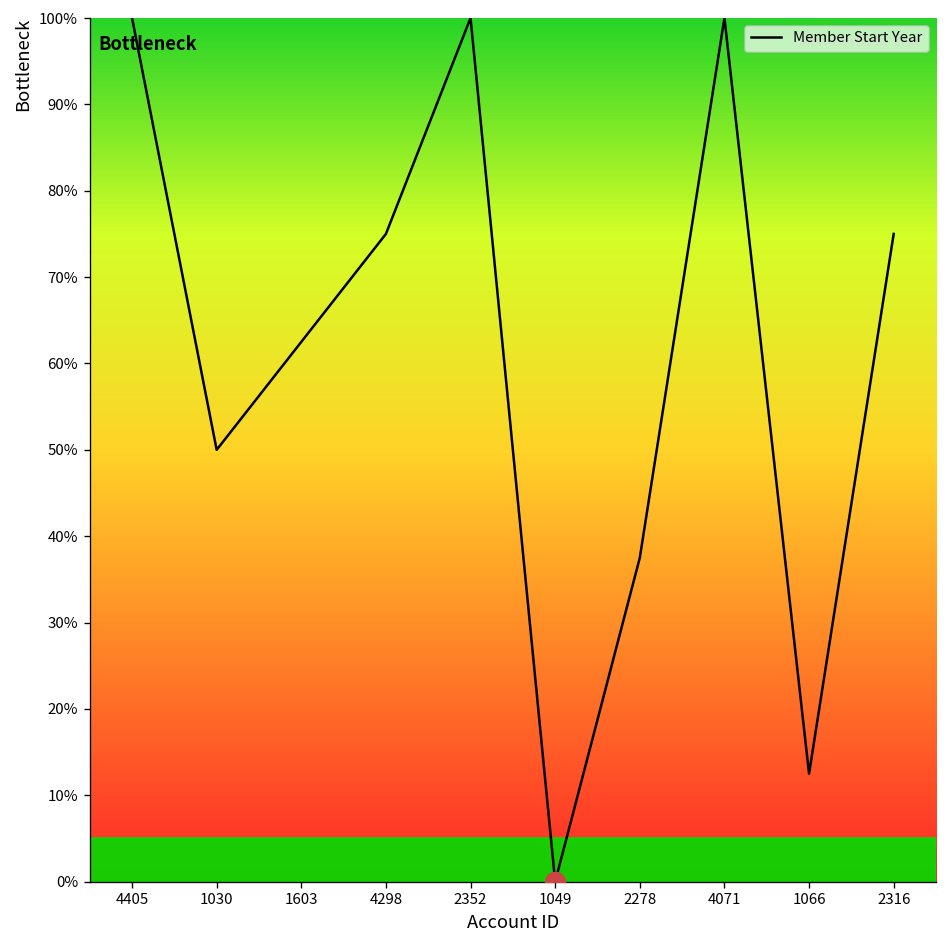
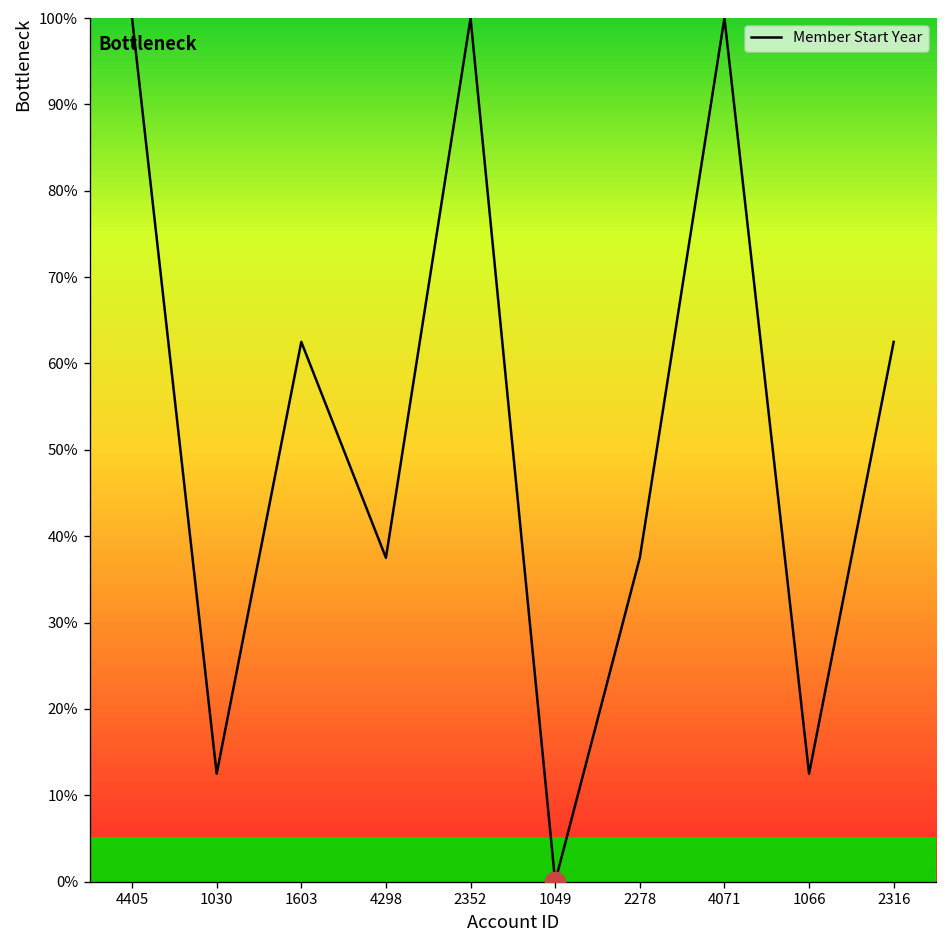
Member Start Year, 1030: 50% -> 13%
Member Start Year, 4298: 75% -> 38%
Member Start Year, 2316: 75% -> 63%
